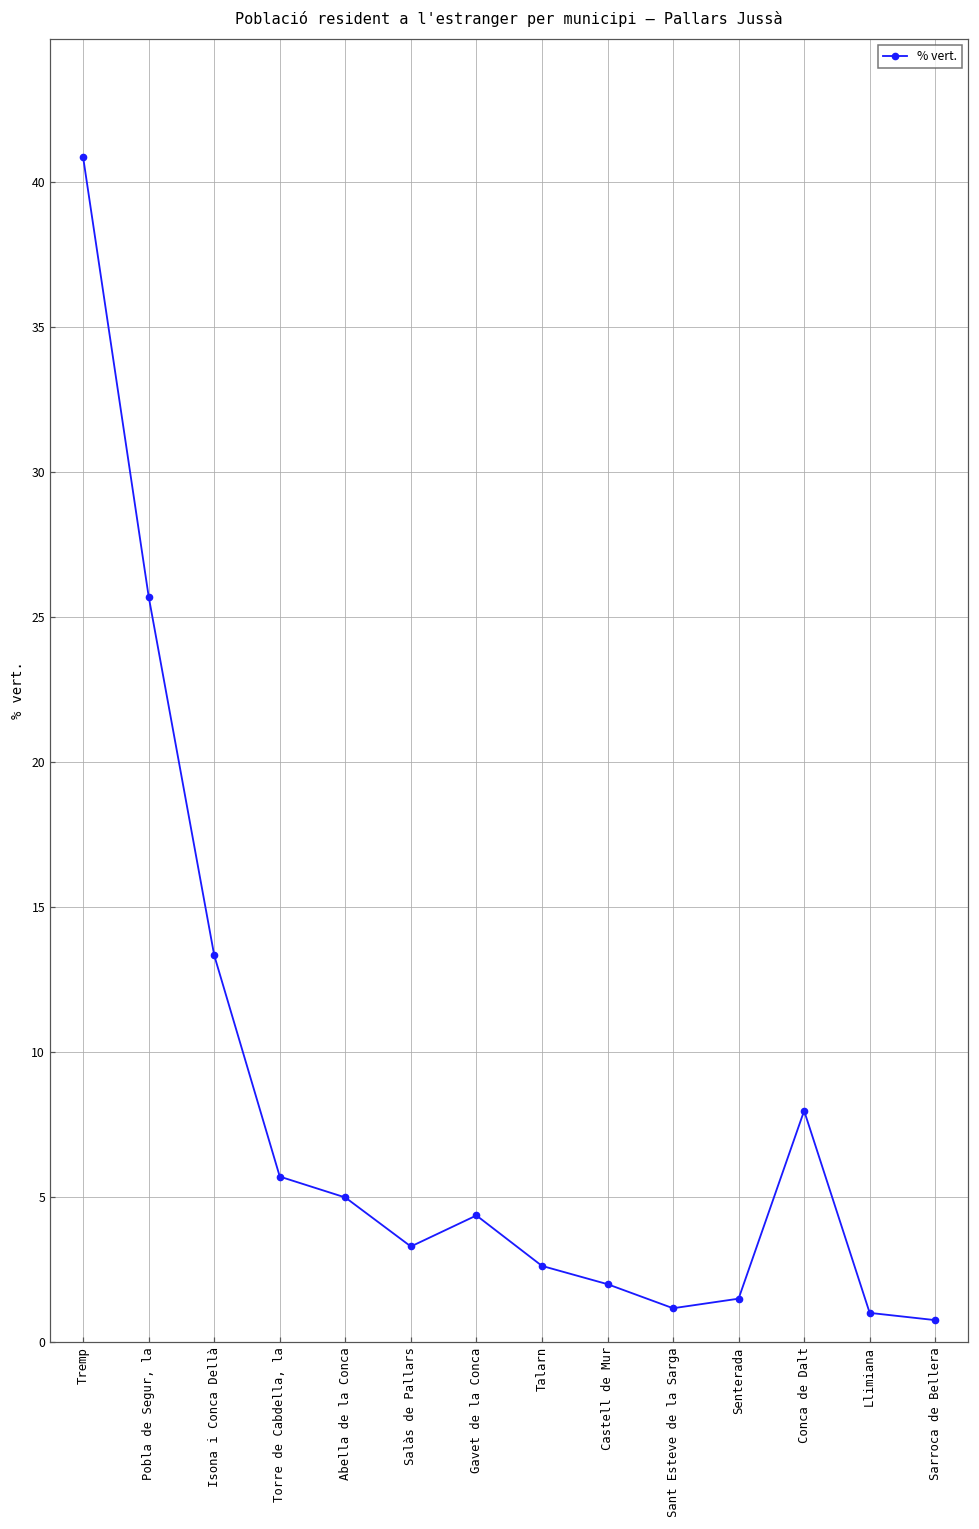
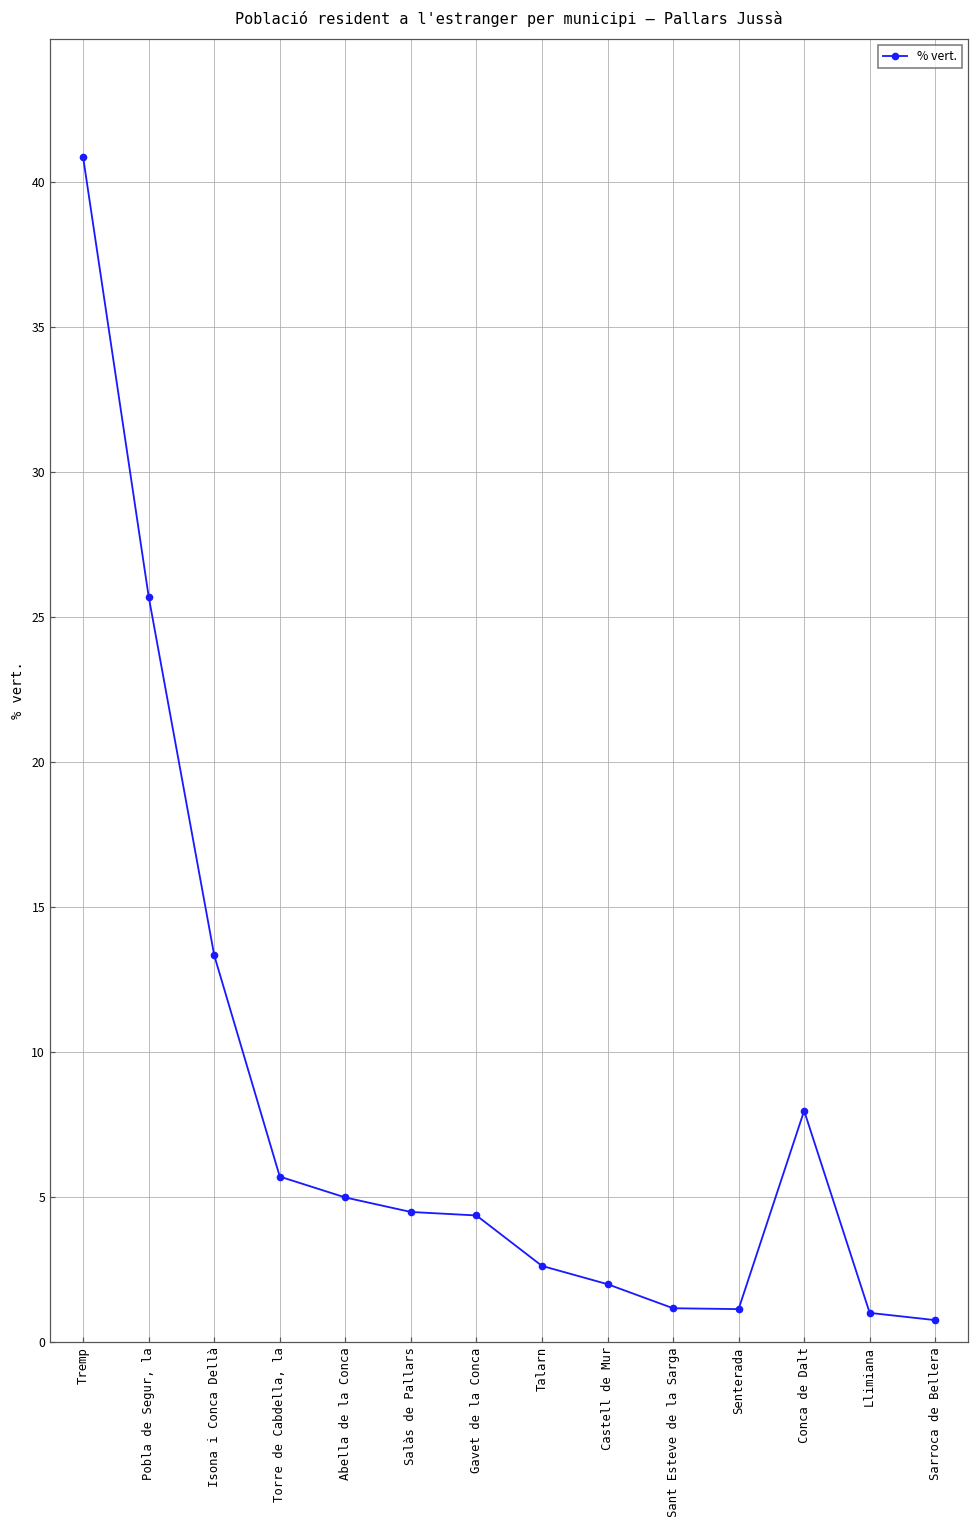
Salàs de Pallars: 3.3 -> 4.5
Senterada: 1.5 -> 1.1
